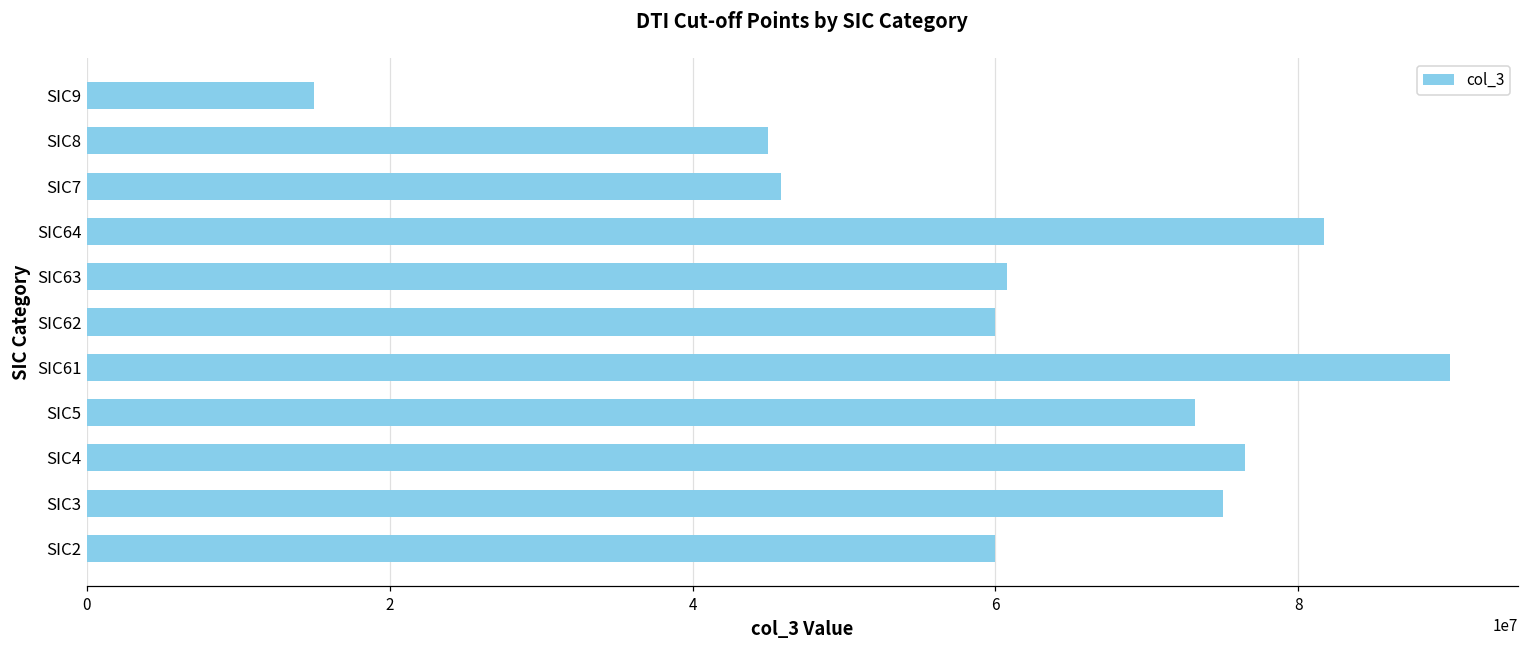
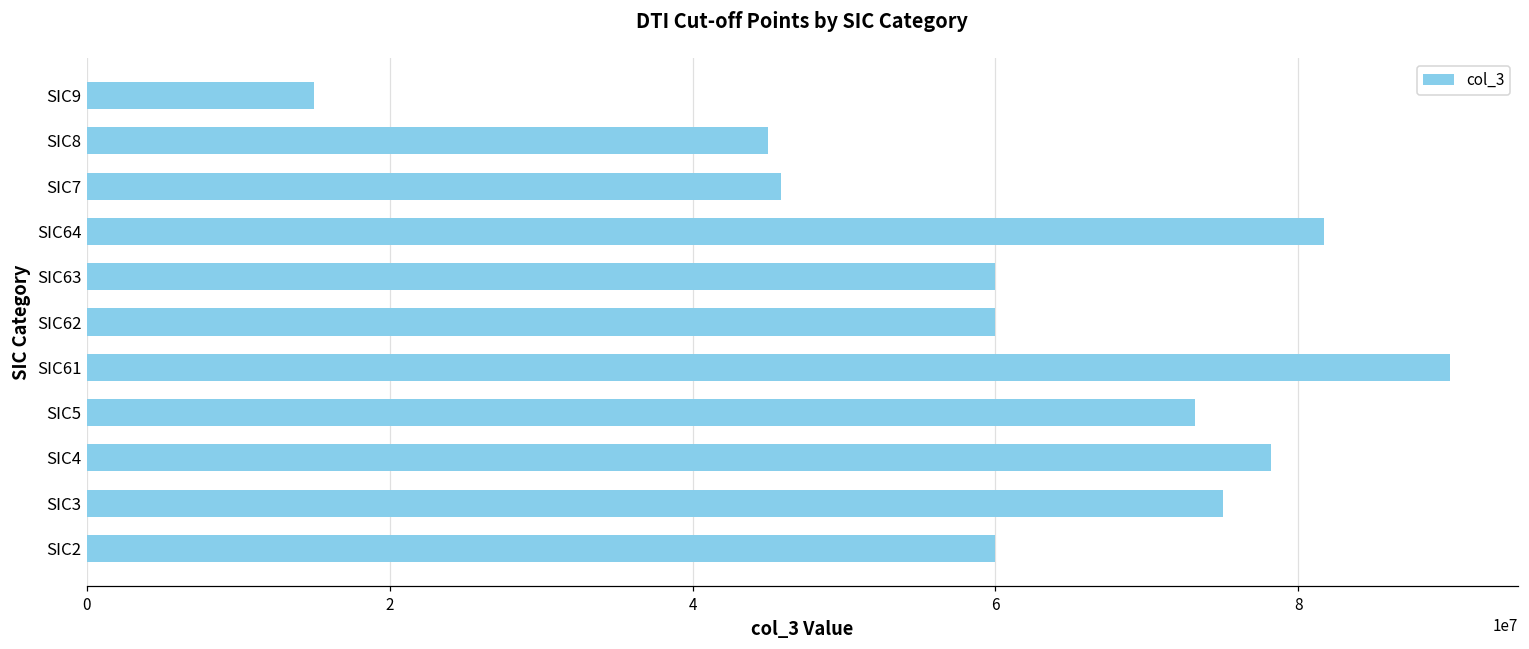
SIC63: 60800000 -> 60000000
SIC4: 76500000 -> 78200000
